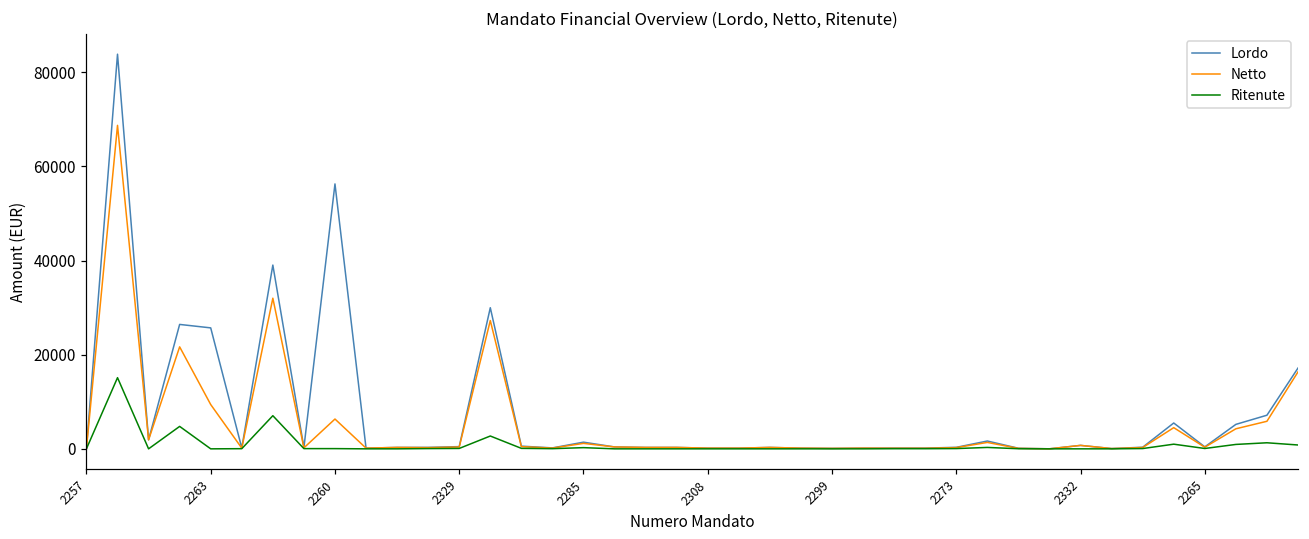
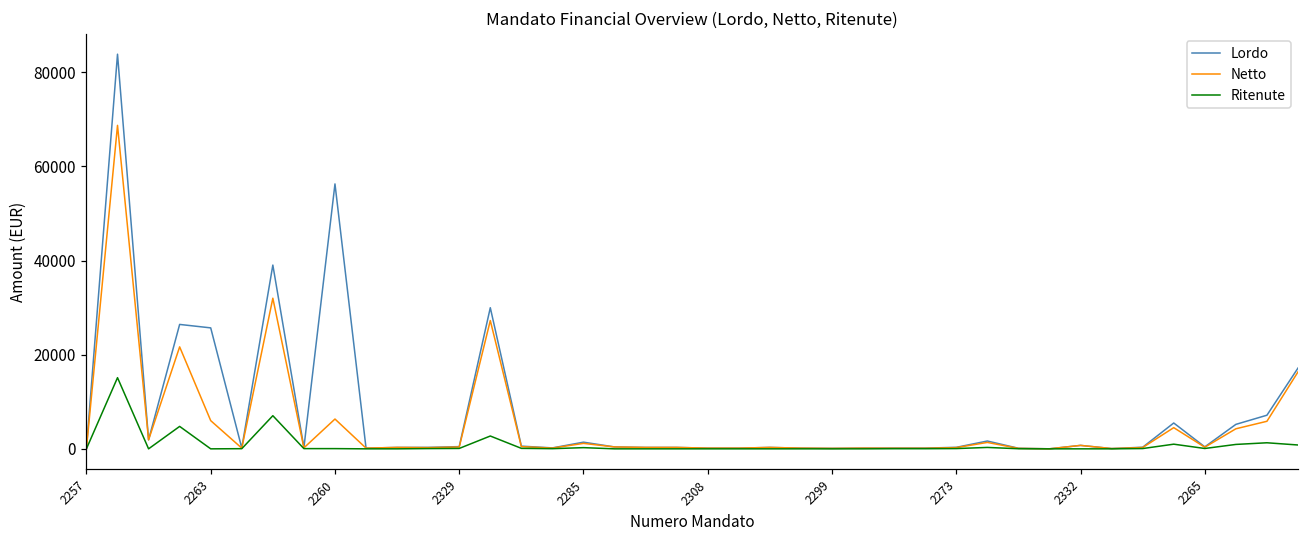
Netto, 2263: 9000 -> 6000
